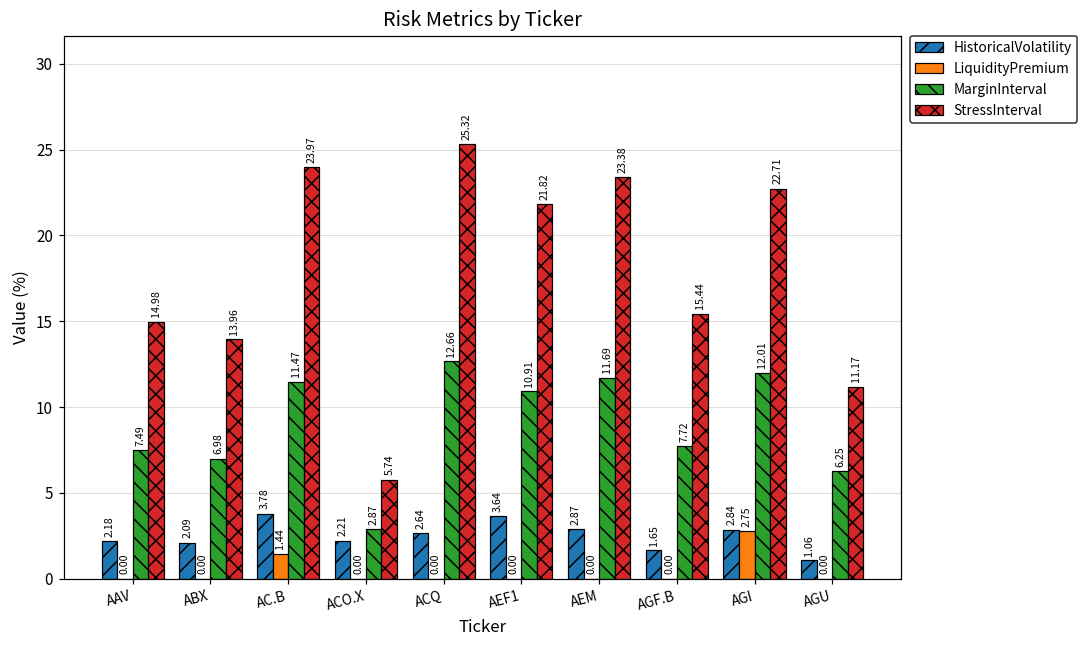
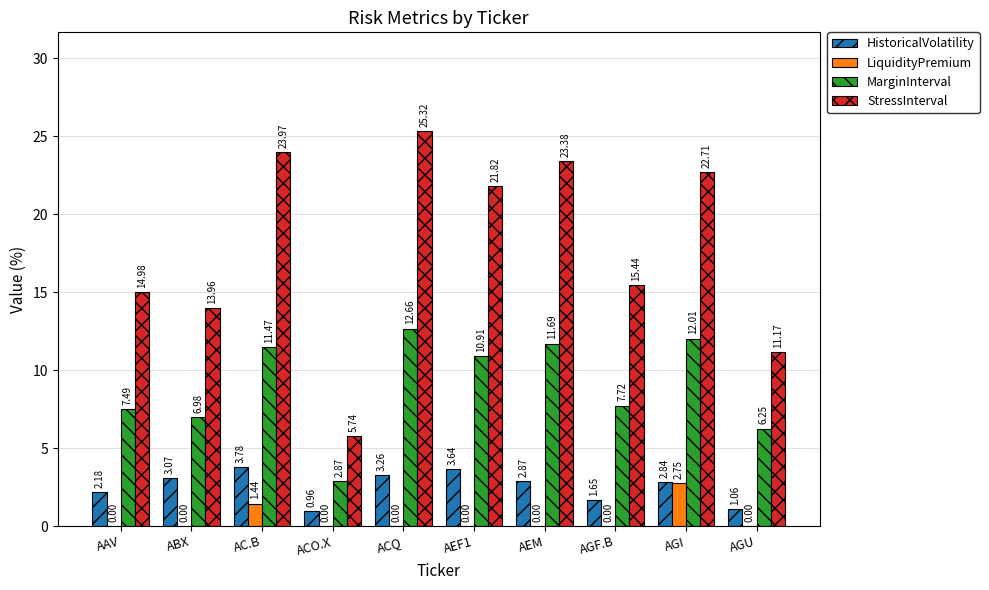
HistoricalVolatility, ABX: 2.09 -> 3.07
HistoricalVolatility, ACO.X: 2.21 -> 0.96
HistoricalVolatility, ACQ: 2.64 -> 3.26
